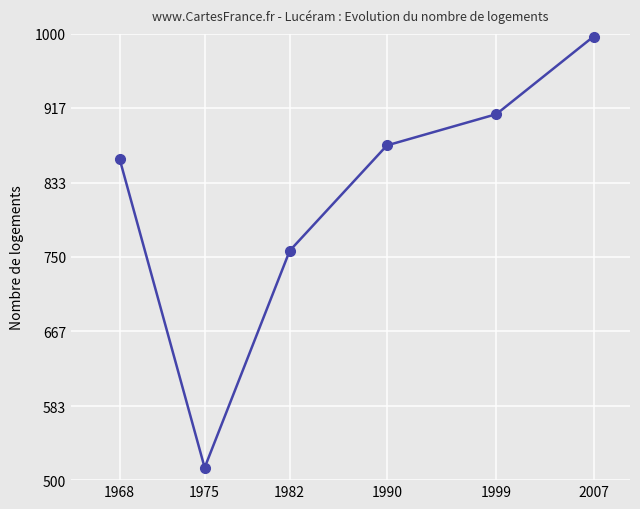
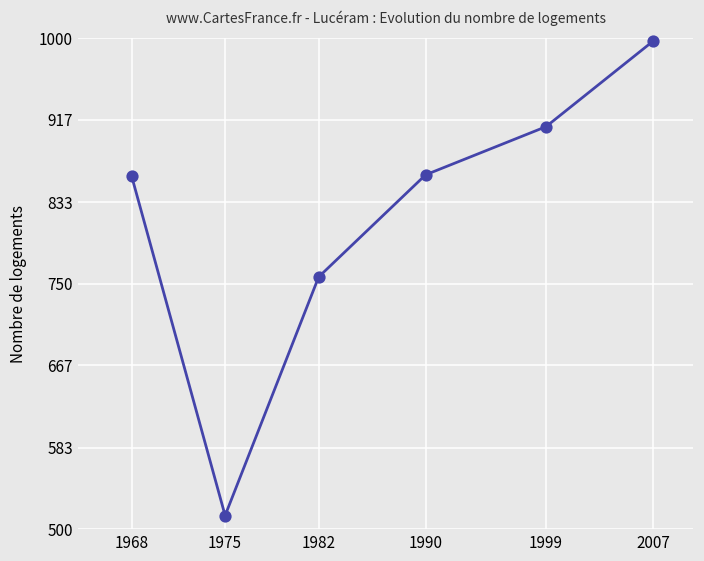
1990: 880 -> 860
